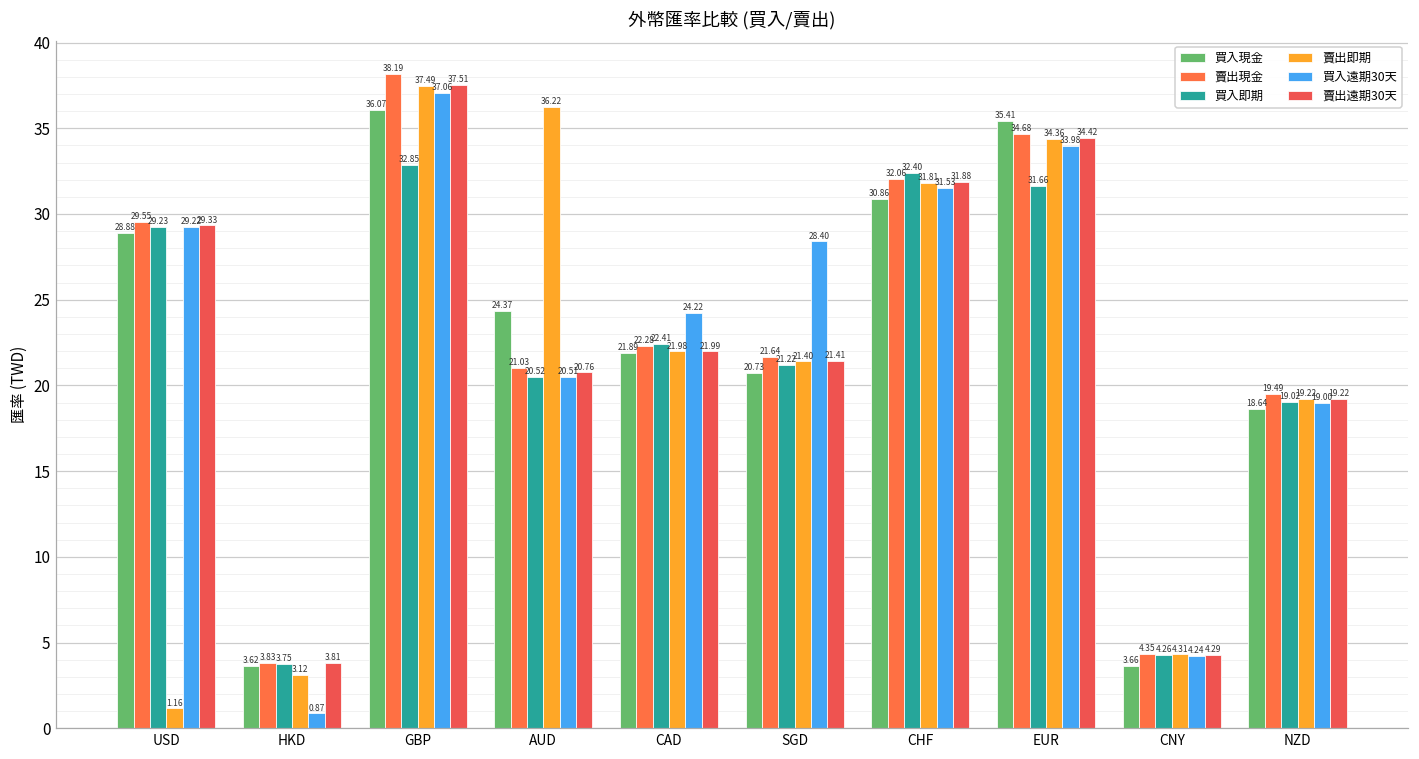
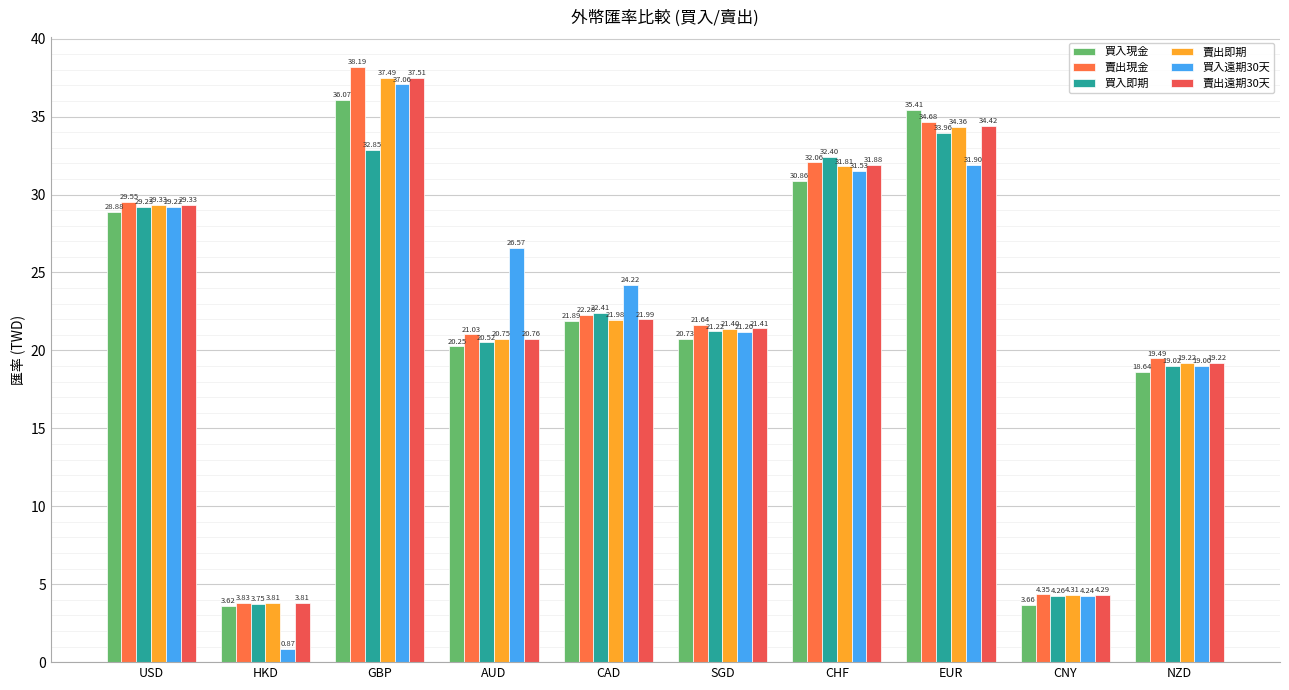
賣出即期, USD: 1.16 -> 29.33
賣出即期, HKD: 3.12 -> 3.81
買入現金, AUD: 24.37 -> 20.25
賣出即期, AUD: 36.22 -> 20.75
買入遠期30天, AUD: 20.51 -> 26.57
買入遠期30天, SGD: 28.40 -> 21.20
買入即期, EUR: 31.66 -> 33.96
買入遠期30天, EUR: 33.98 -> 31.90
